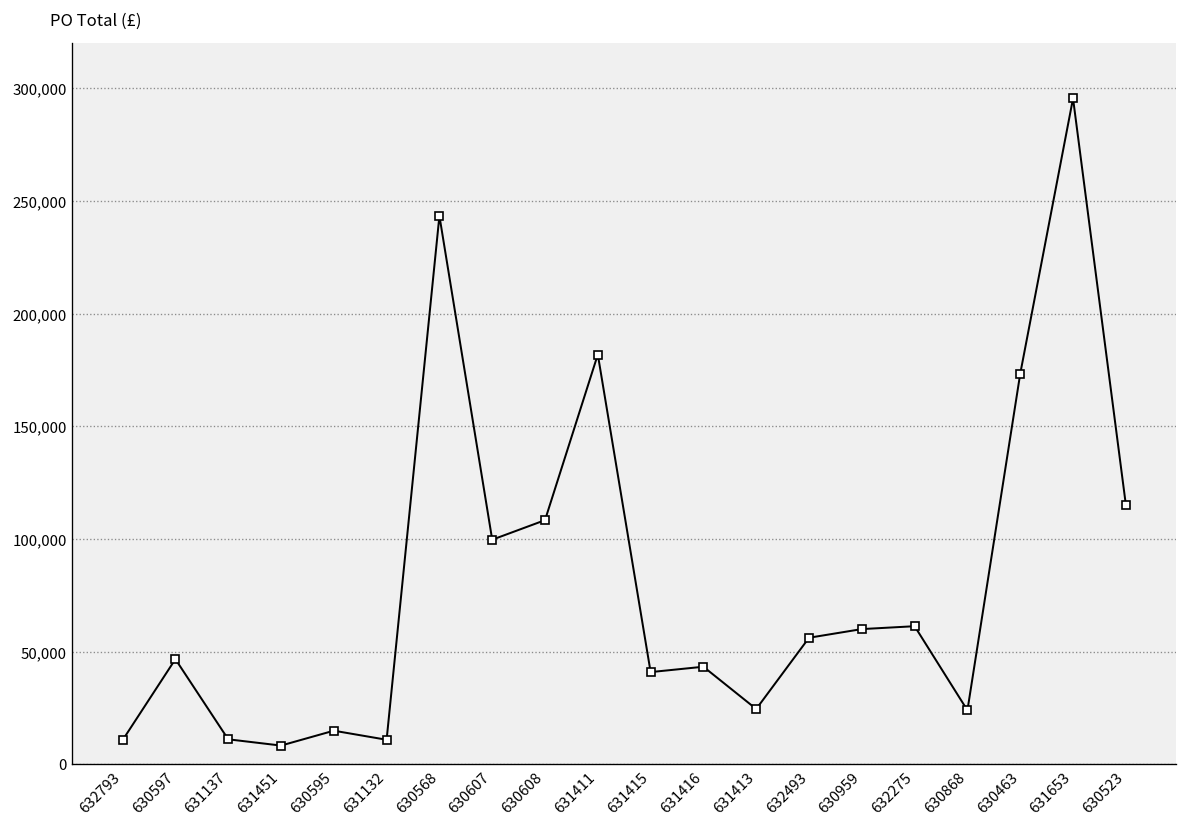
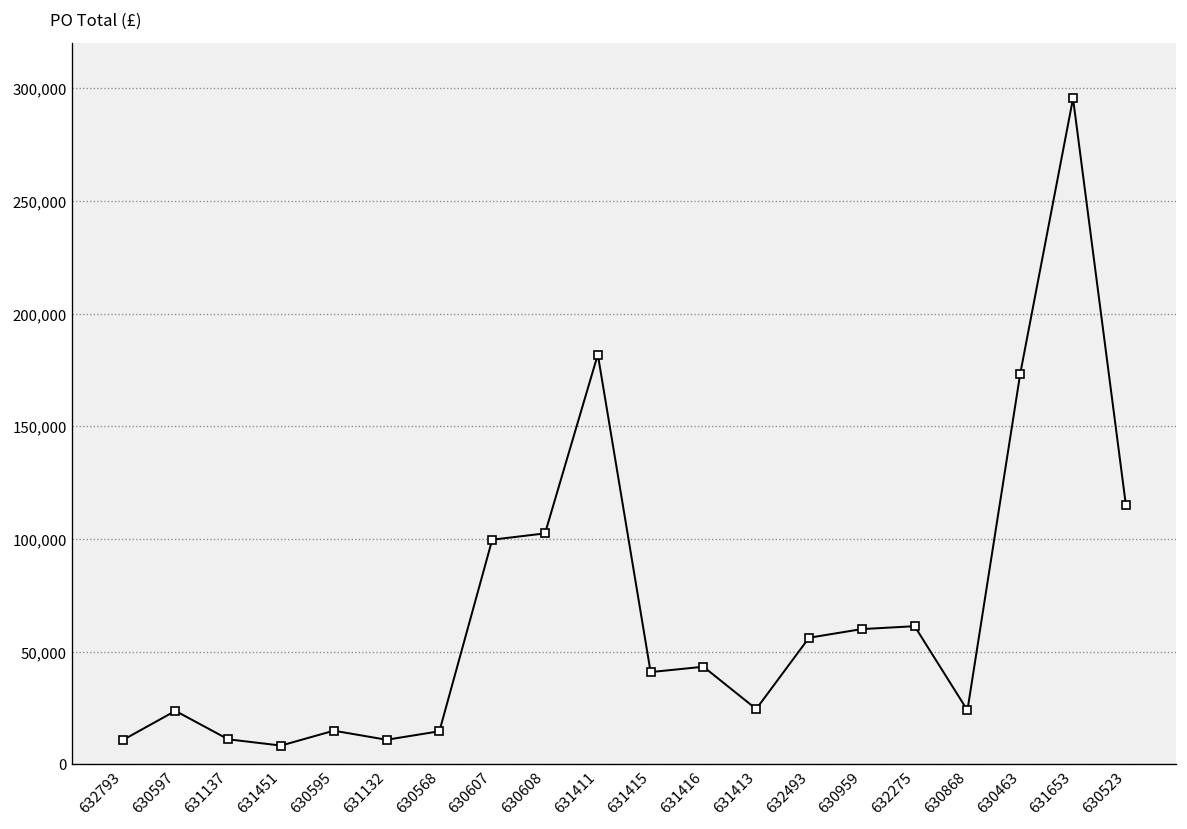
630597: 47,000 -> 24,000
630568: 243,000 -> 15,000
630608: 108,000 -> 103,000
